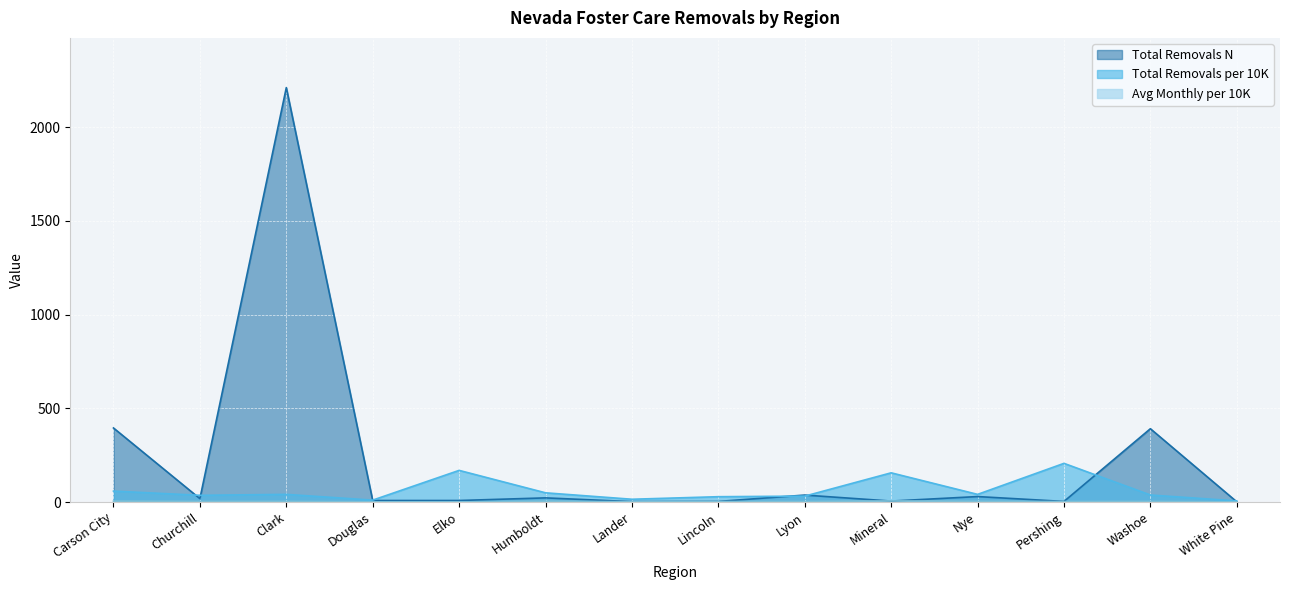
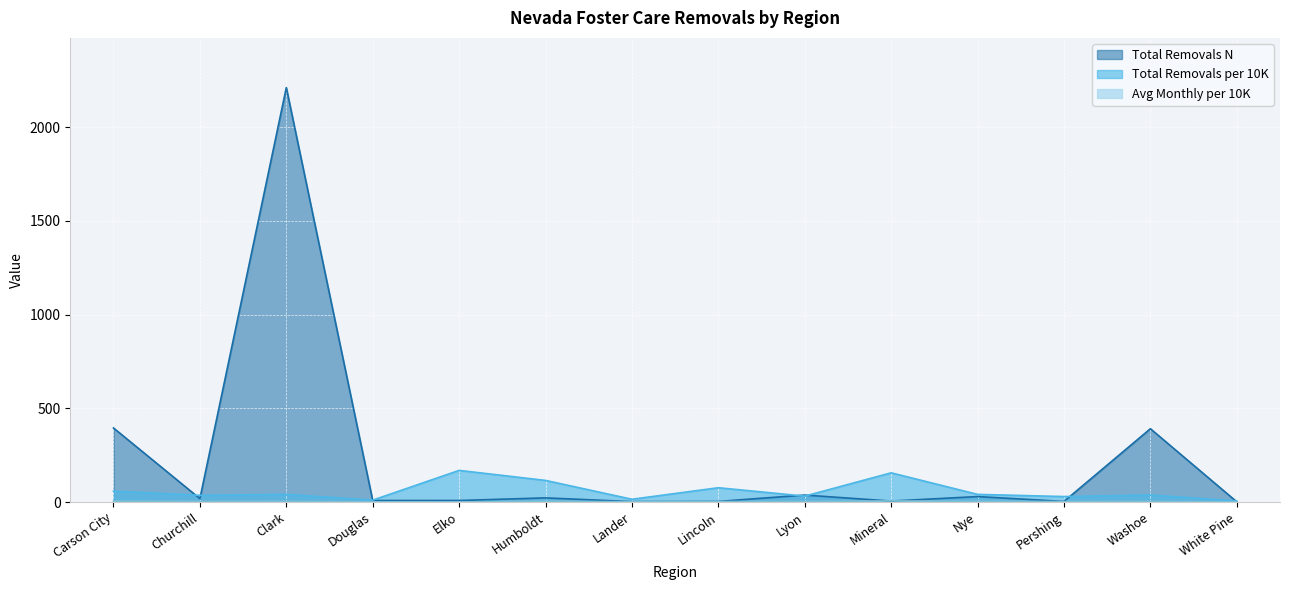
Total Removals per 10K, Humboldt: 50 -> 120
Total Removals per 10K, Lincoln: 30 -> 80
Total Removals per 10K, Pershing: 210 -> 30
